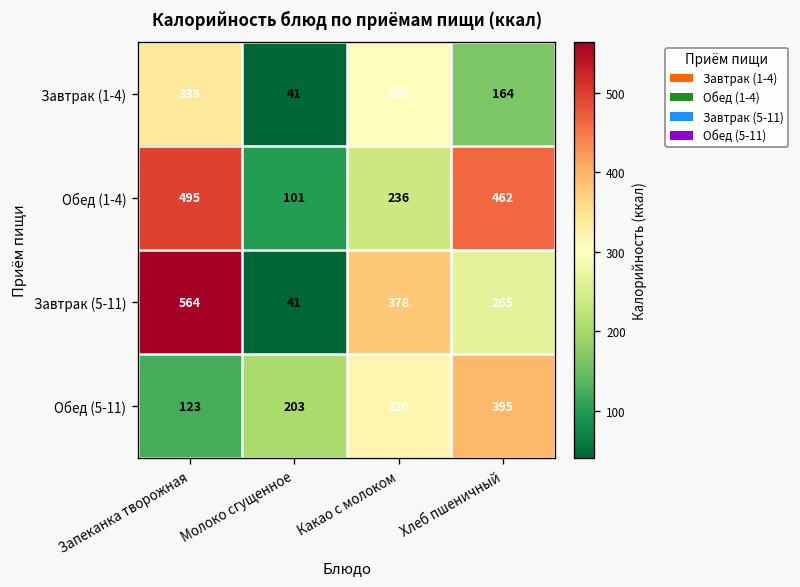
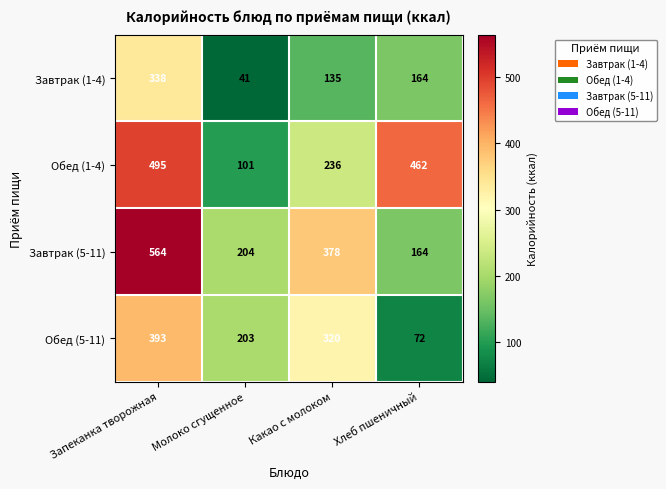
Завтрак (1-4), Какао с молоком: 300 -> 135
Завтрак (5-11), Молоко сгущенное: 41 -> 204
Завтрак (5-11), Хлеб пшеничный: 265 -> 164
Обед (5-11), Запеканка творожная: 123 -> 393
Обед (5-11), Хлеб пшеничный: 395 -> 72
